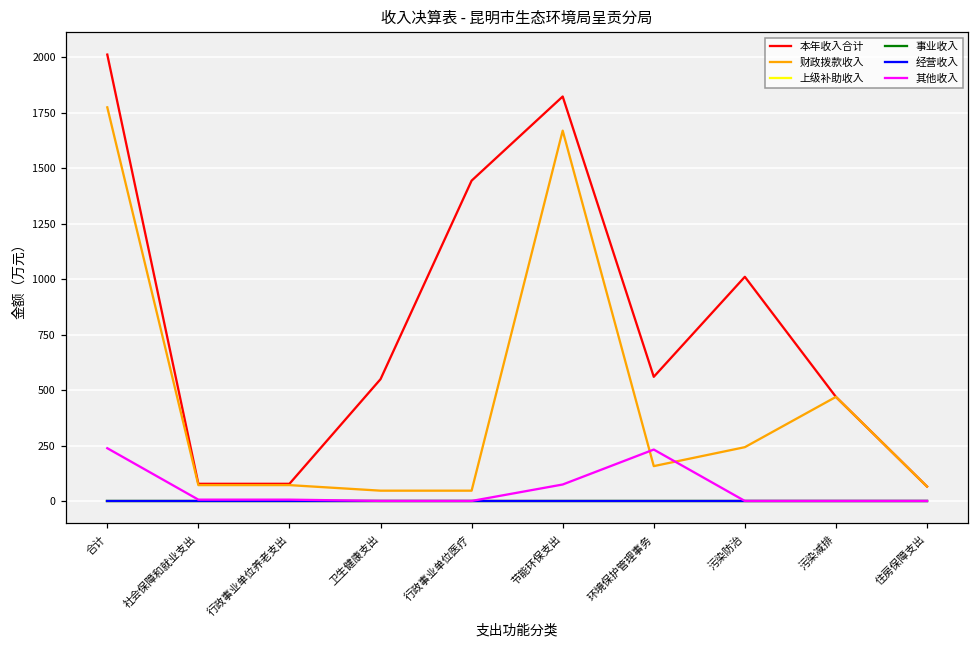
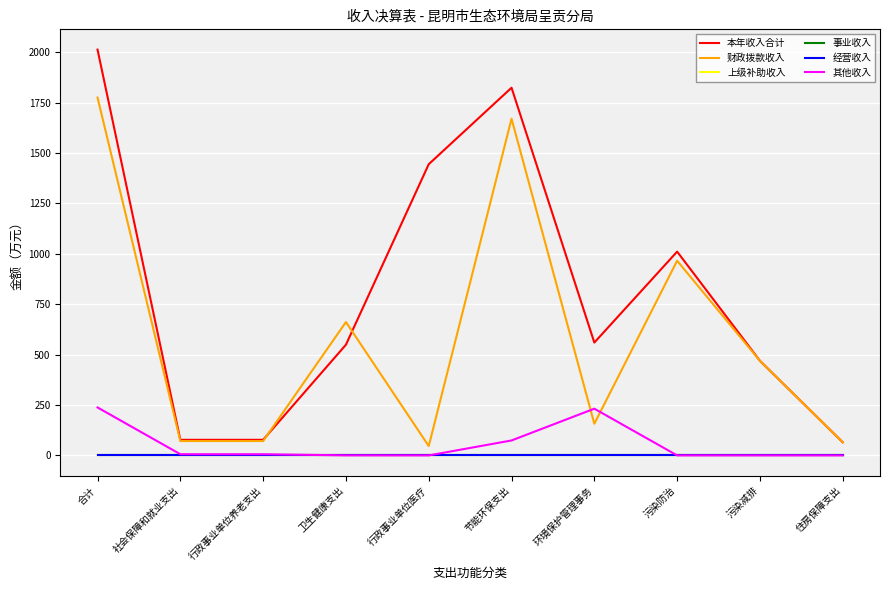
财政拨款收入, 卫生健康支出: 50 -> 660
财政拨款收入, 污染防治: 240 -> 970
